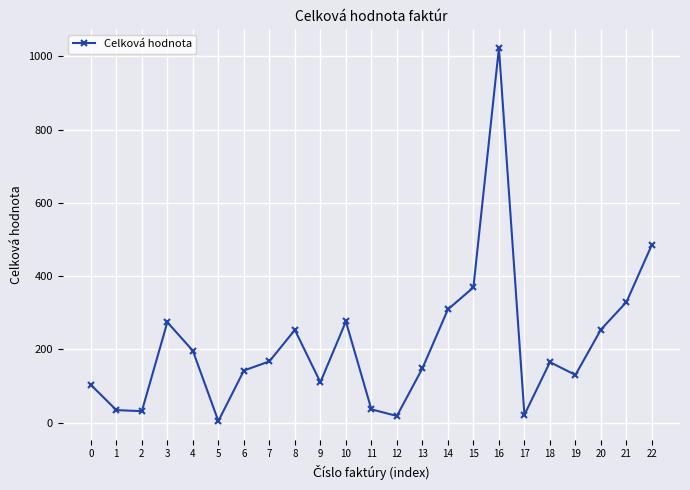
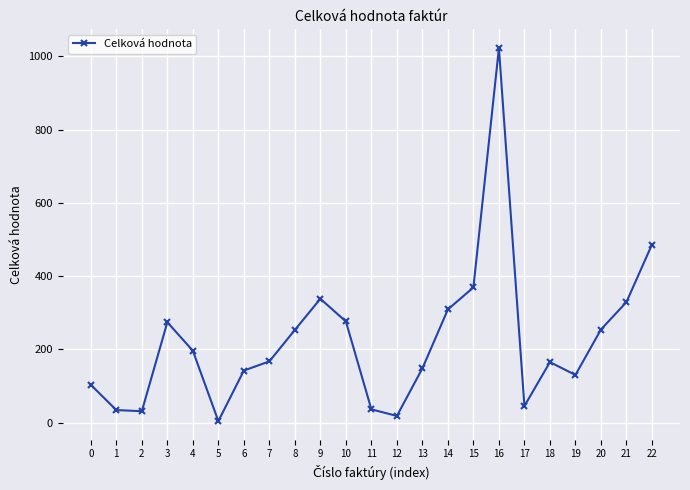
9: 110 -> 340
17: 20 -> 50
